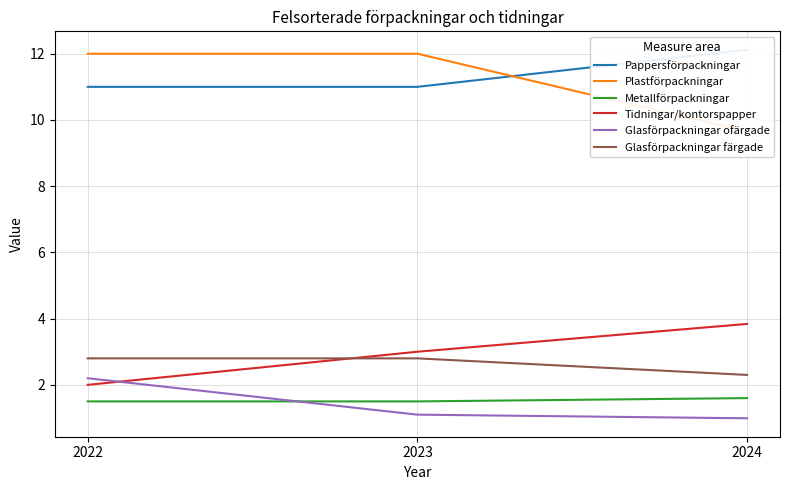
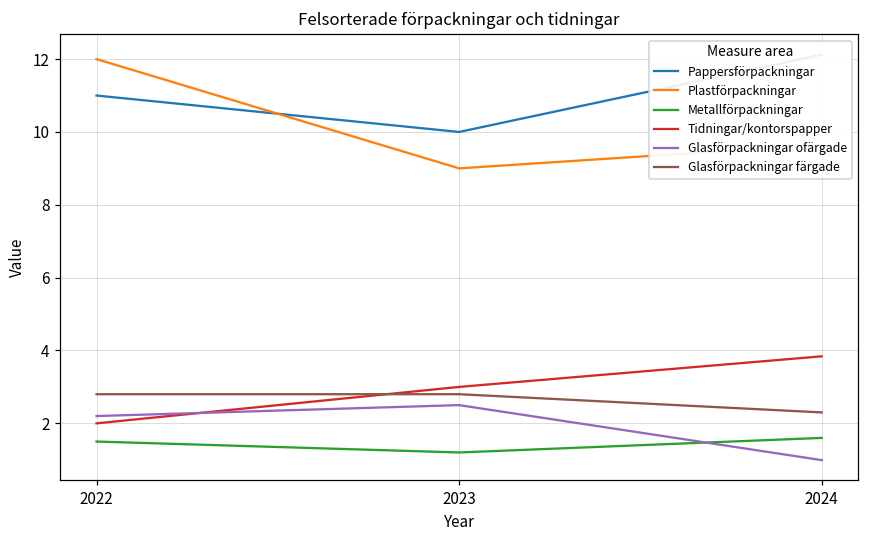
Pappersförpackningar, 2023: 11 -> 10
Plastförpackningar, 2023: 12 -> 9
Metallförpackningar, 2023: 1.5 -> 1.2
Glasförpackningar ofärgade, 2023: 1.1 -> 2.5
